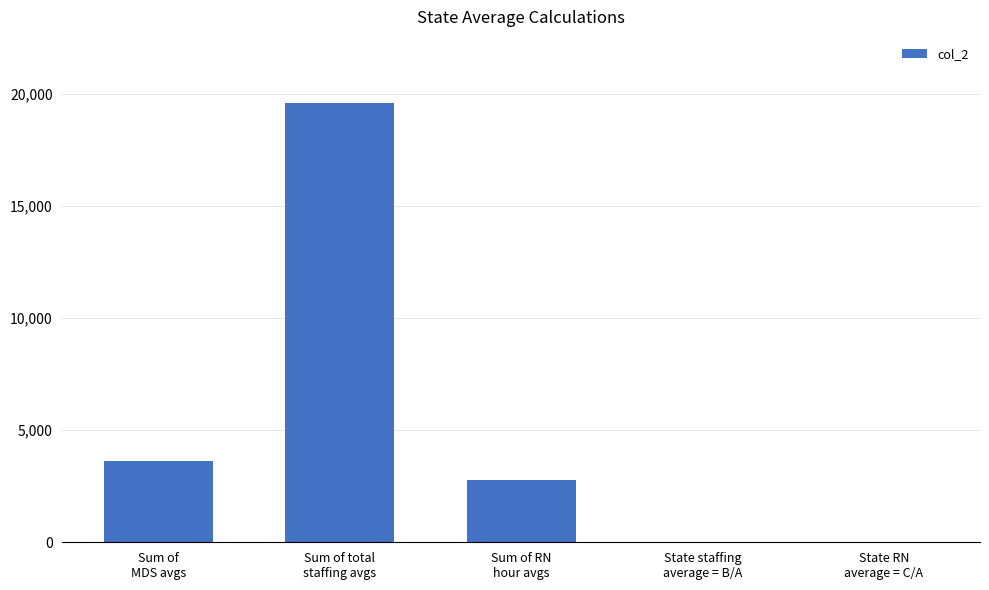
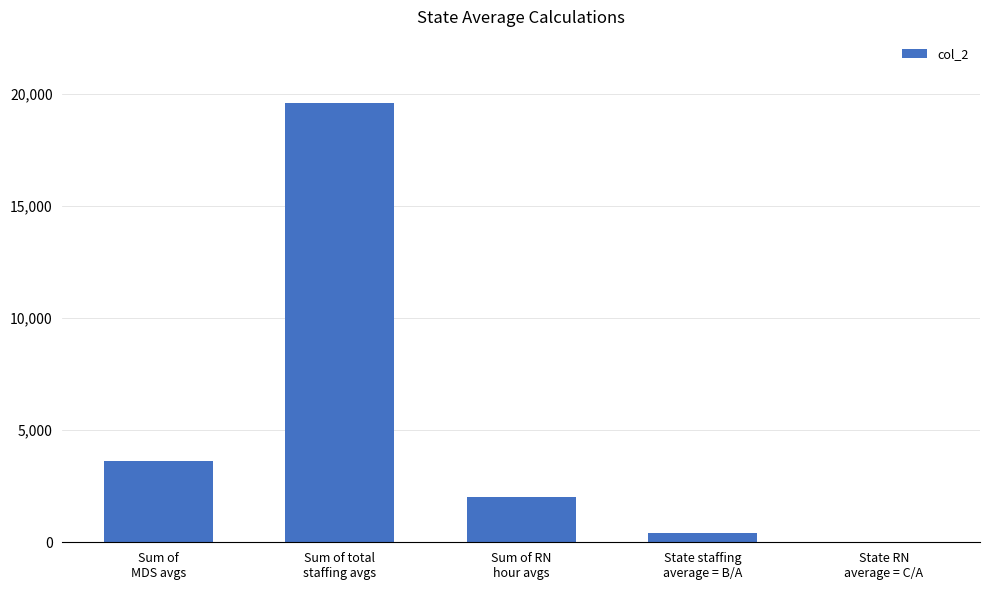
Sum of RN hour avgs: 2,800 -> 2,000
State staffing average = B/A: 0 -> 400
